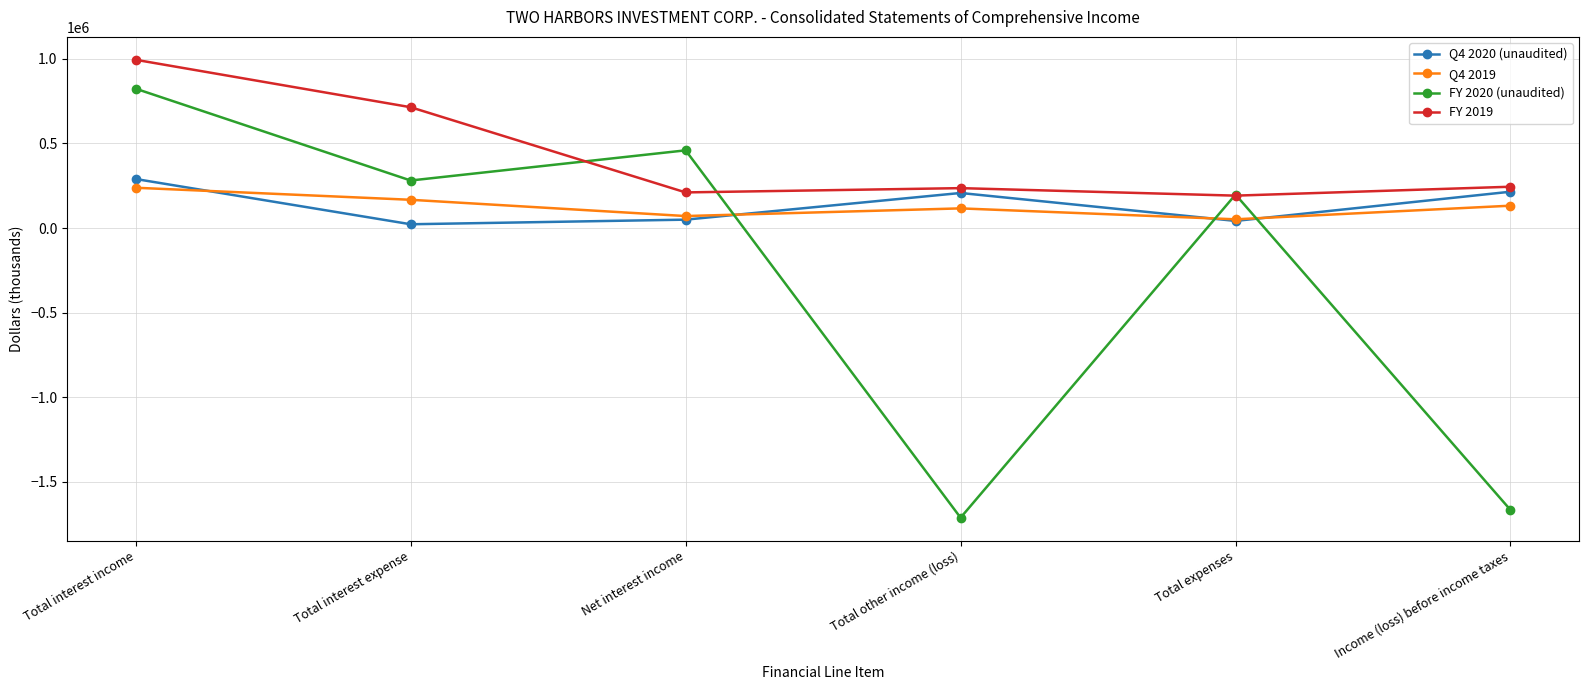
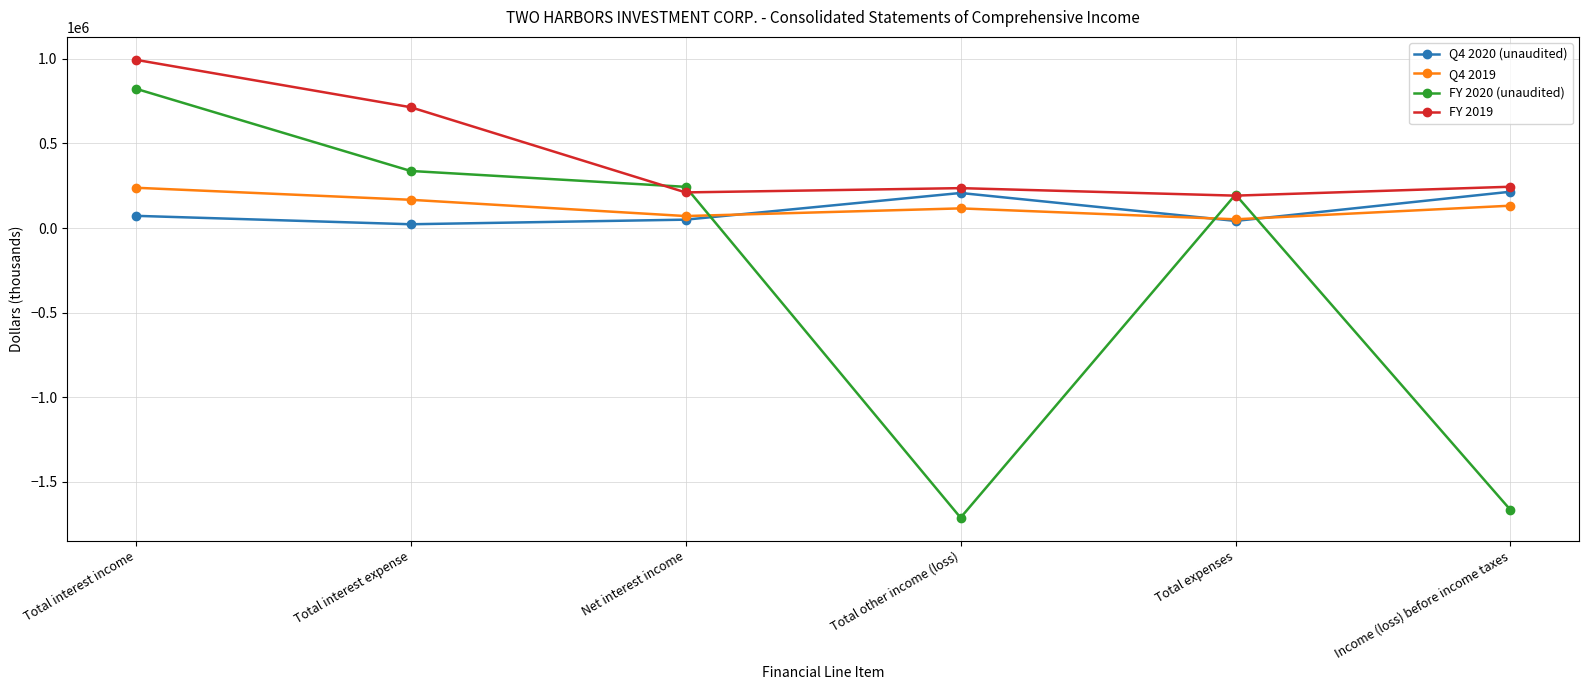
Q4 2020 (unaudited), Total interest income: 290000 -> 70000
FY 2020 (unaudited), Total interest expense: 280000 -> 340000
FY 2020 (unaudited), Net interest income: 460000 -> 240000
